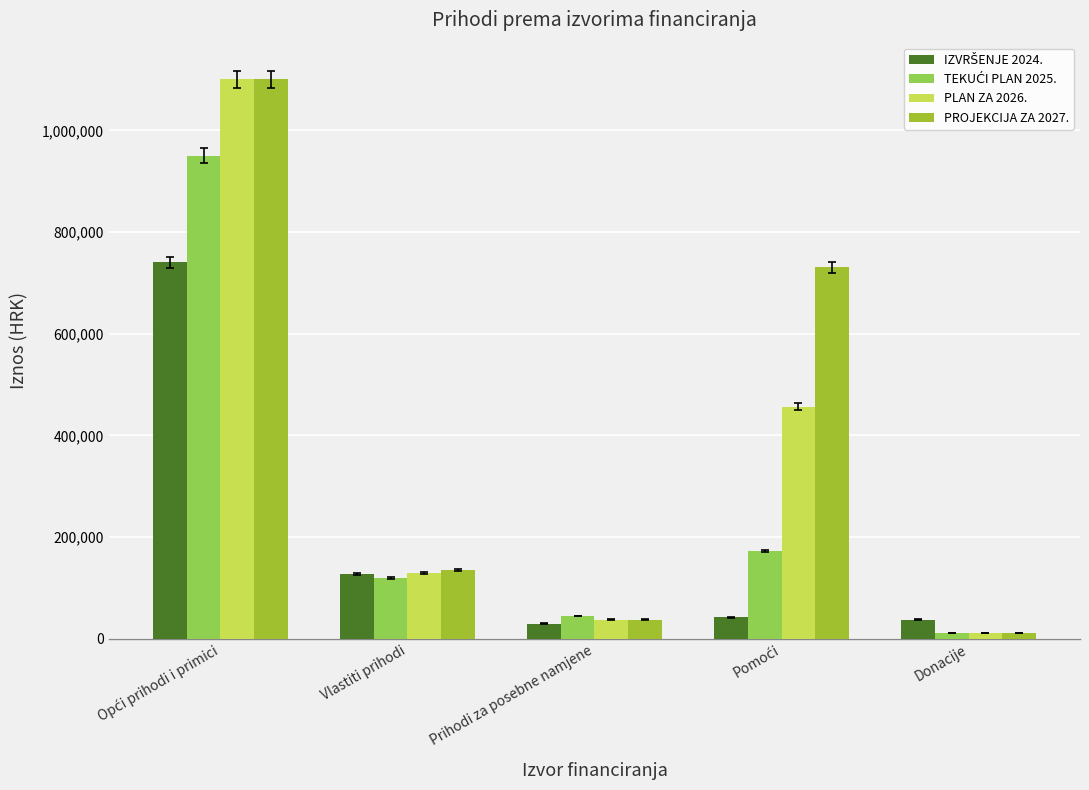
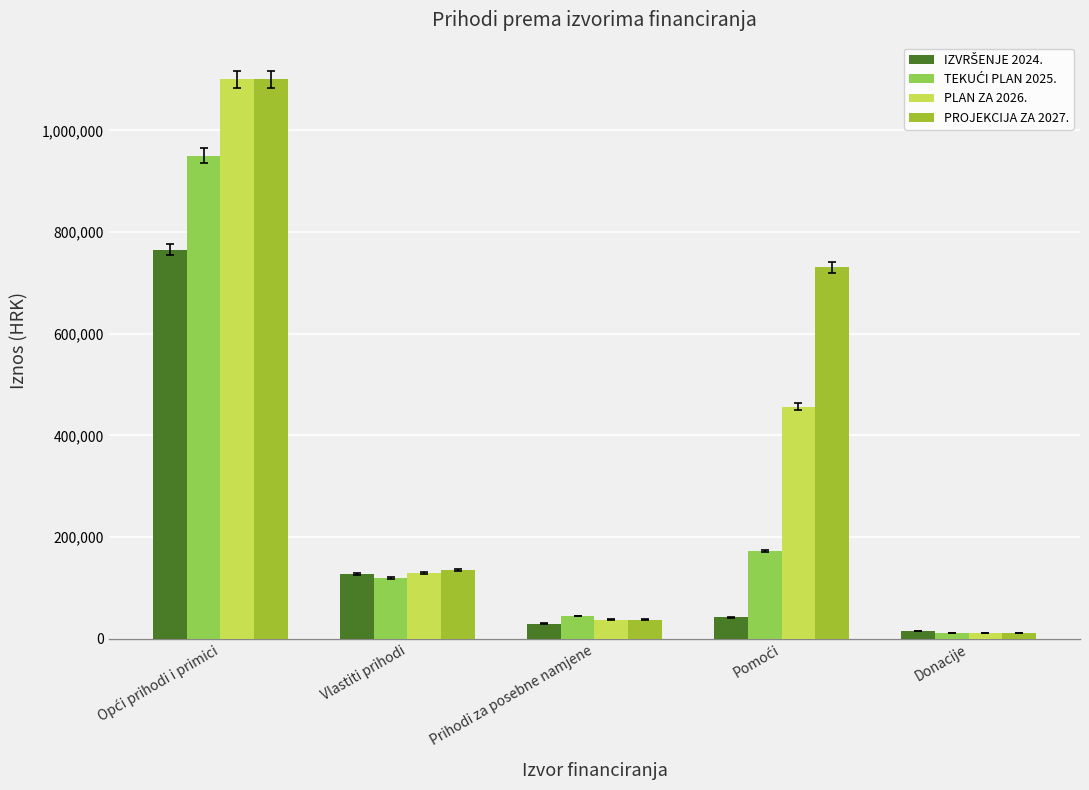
IZVRŠENJE 2024., Opći prihodi i primici: 740,000 -> 770,000
IZVRŠENJE 2024., Donacije: 40,000 -> 20,000
